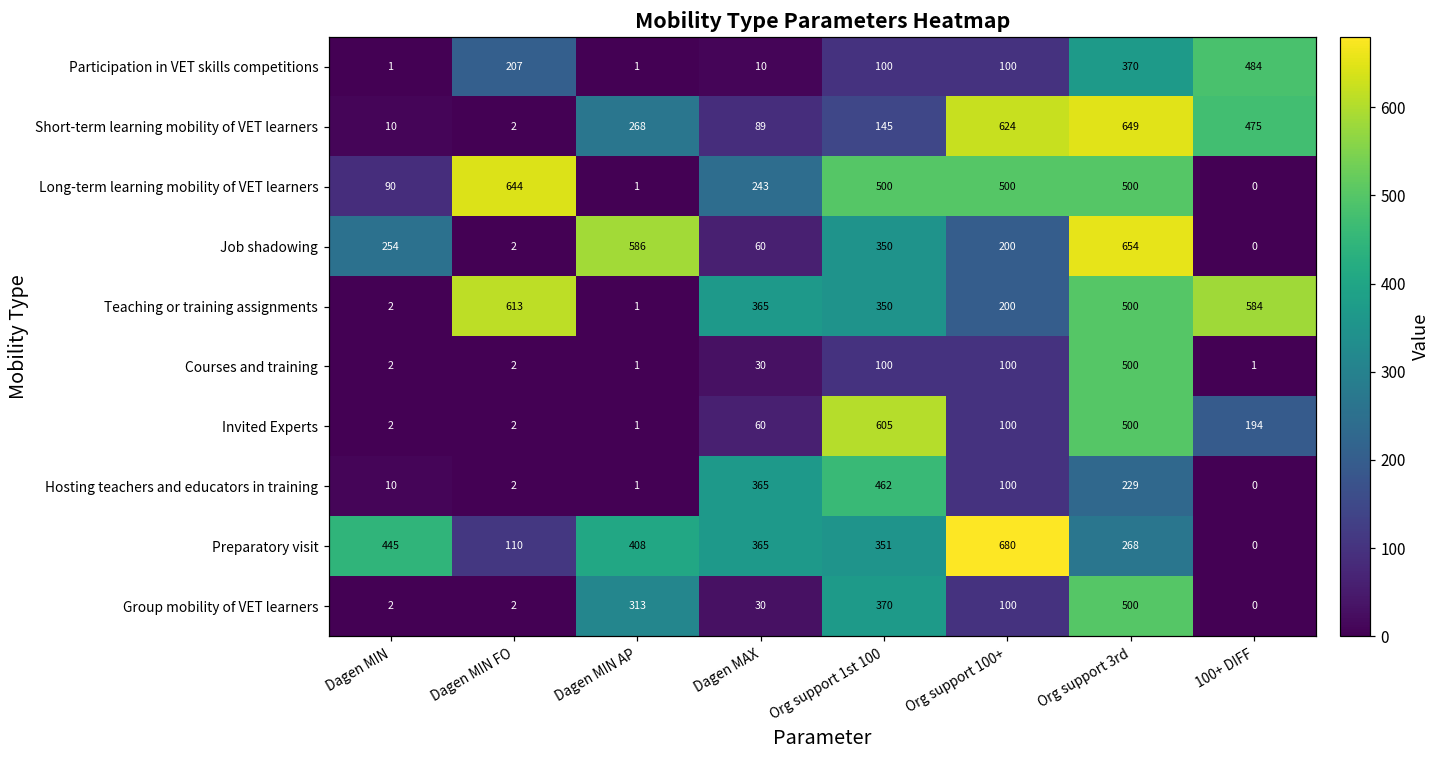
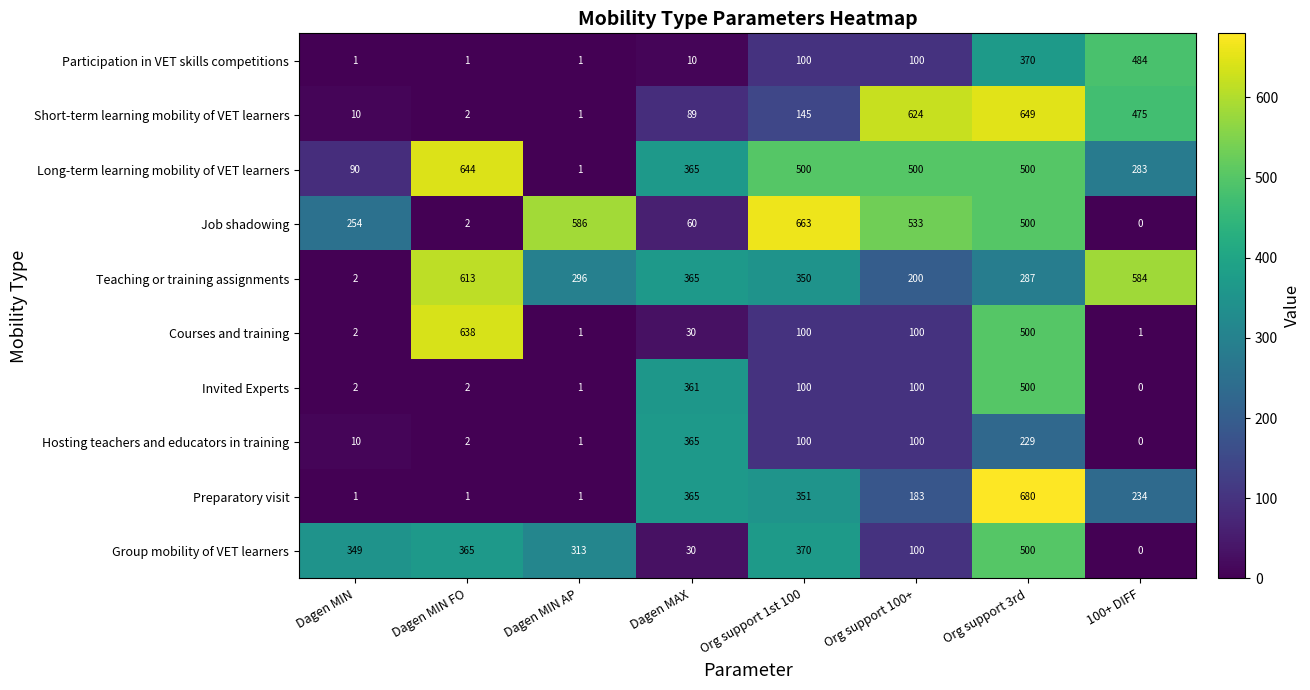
Participation in VET skills competitions, Dagen MIN FO: 207 -> 1
Short-term learning mobility of VET learners, Dagen MIN AP: 268 -> 1
Long-term learning mobility of VET learners, Dagen MAX: 243 -> 365
Long-term learning mobility of VET learners, 100+ DIFF: 0 -> 283
Job shadowing, Org support 1st 100: 350 -> 663
Job shadowing, Org support 100+: 200 -> 533
Job shadowing, Org support 3rd: 654 -> 500
Teaching or training assignments, Dagen MIN AP: 1 -> 296
Teaching or training assignments, Org support 3rd: 500 -> 287
Courses and training, Dagen MIN FO: 2 -> 638
Invited Experts, Dagen MAX: 60 -> 361
Invited Experts, Org support 1st 100: 605 -> 100
Invited Experts, 100+ DIFF: 194 -> 0
Hosting teachers and educators in training, Org support 1st 100: 462 -> 100
Preparatory visit, Dagen MIN: 445 -> 1
Preparatory visit, Dagen MIN FO: 110 -> 1
Preparatory visit, Dagen MIN AP: 408 -> 1
Preparatory visit, Org support 100+: 680 -> 183
Preparatory visit, Org support 3rd: 268 -> 680
Preparatory visit, 100+ DIFF: 0 -> 234
Group mobility of VET learners, Dagen MIN: 2 -> 349
Group mobility of VET learners, Dagen MIN FO: 2 -> 365
